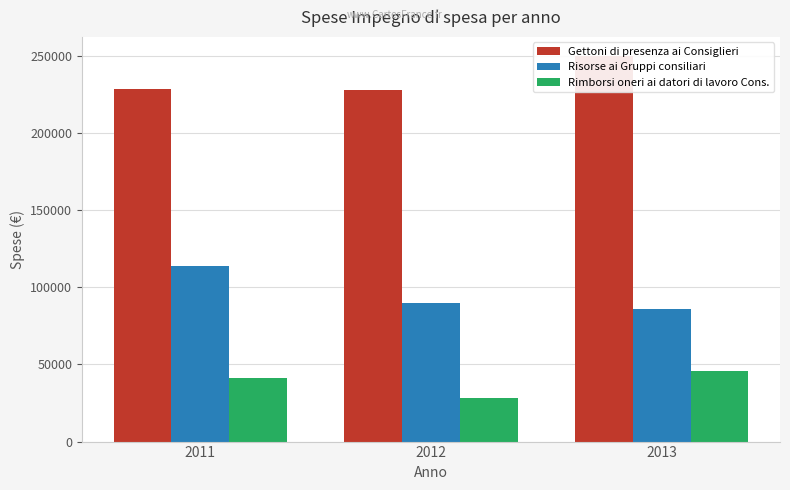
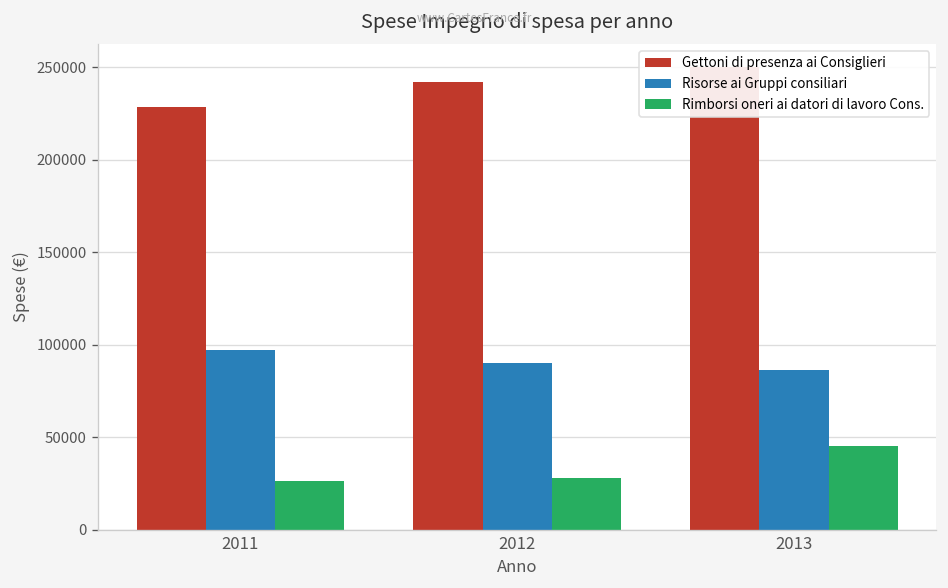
Risorse ai Gruppi consiliari, 2011: 114000 -> 97000
Rimborsi oneri ai datori di lavoro Cons., 2011: 41000 -> 26000
Gettoni di presenza ai Consiglieri, 2012: 228000 -> 242000
